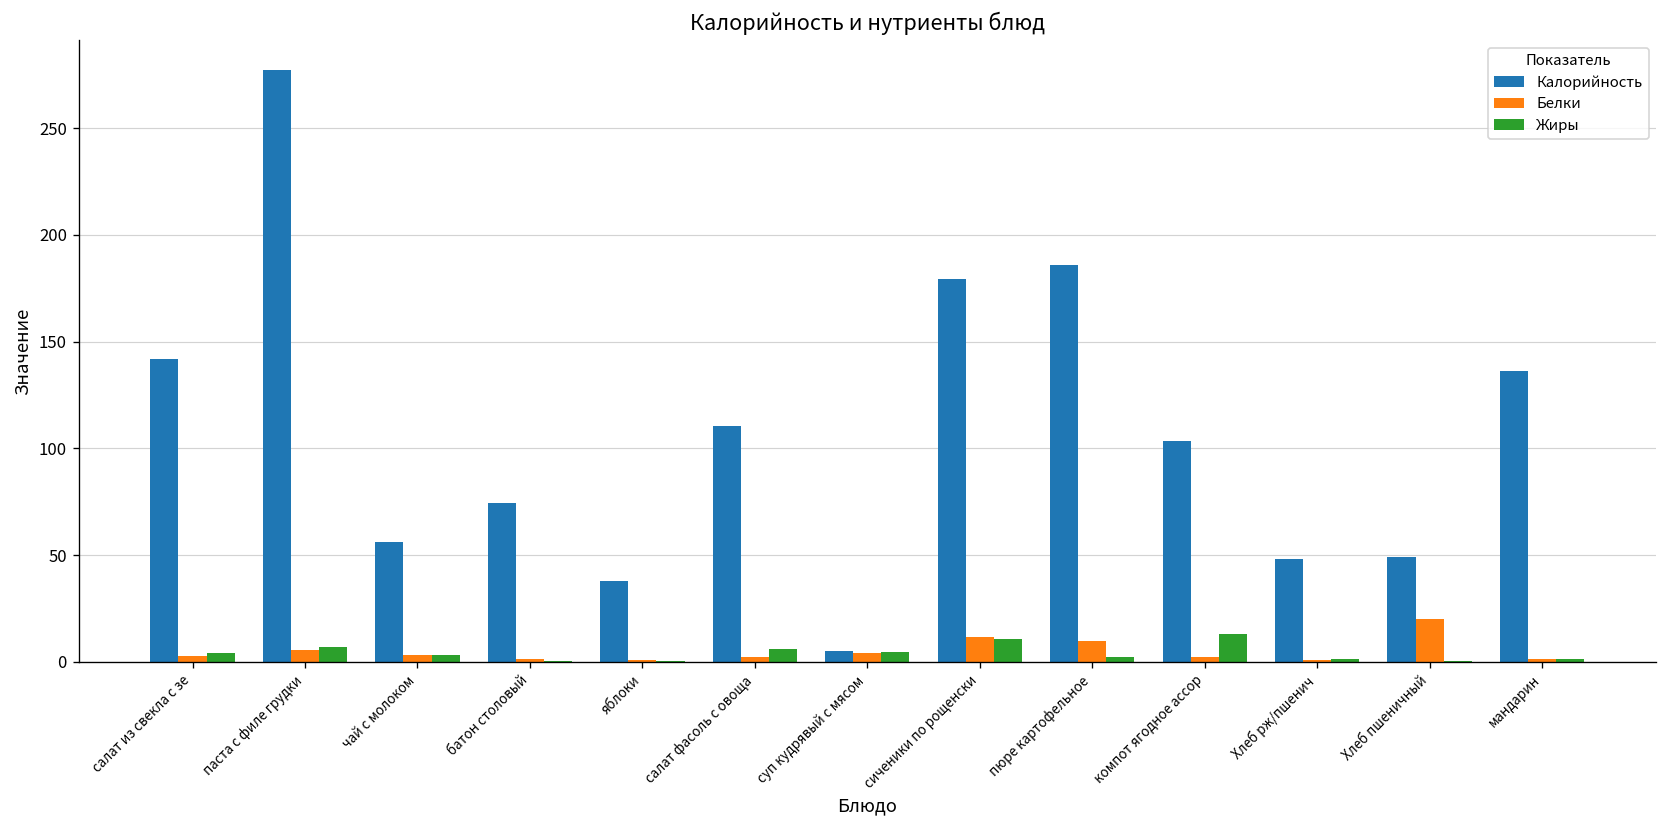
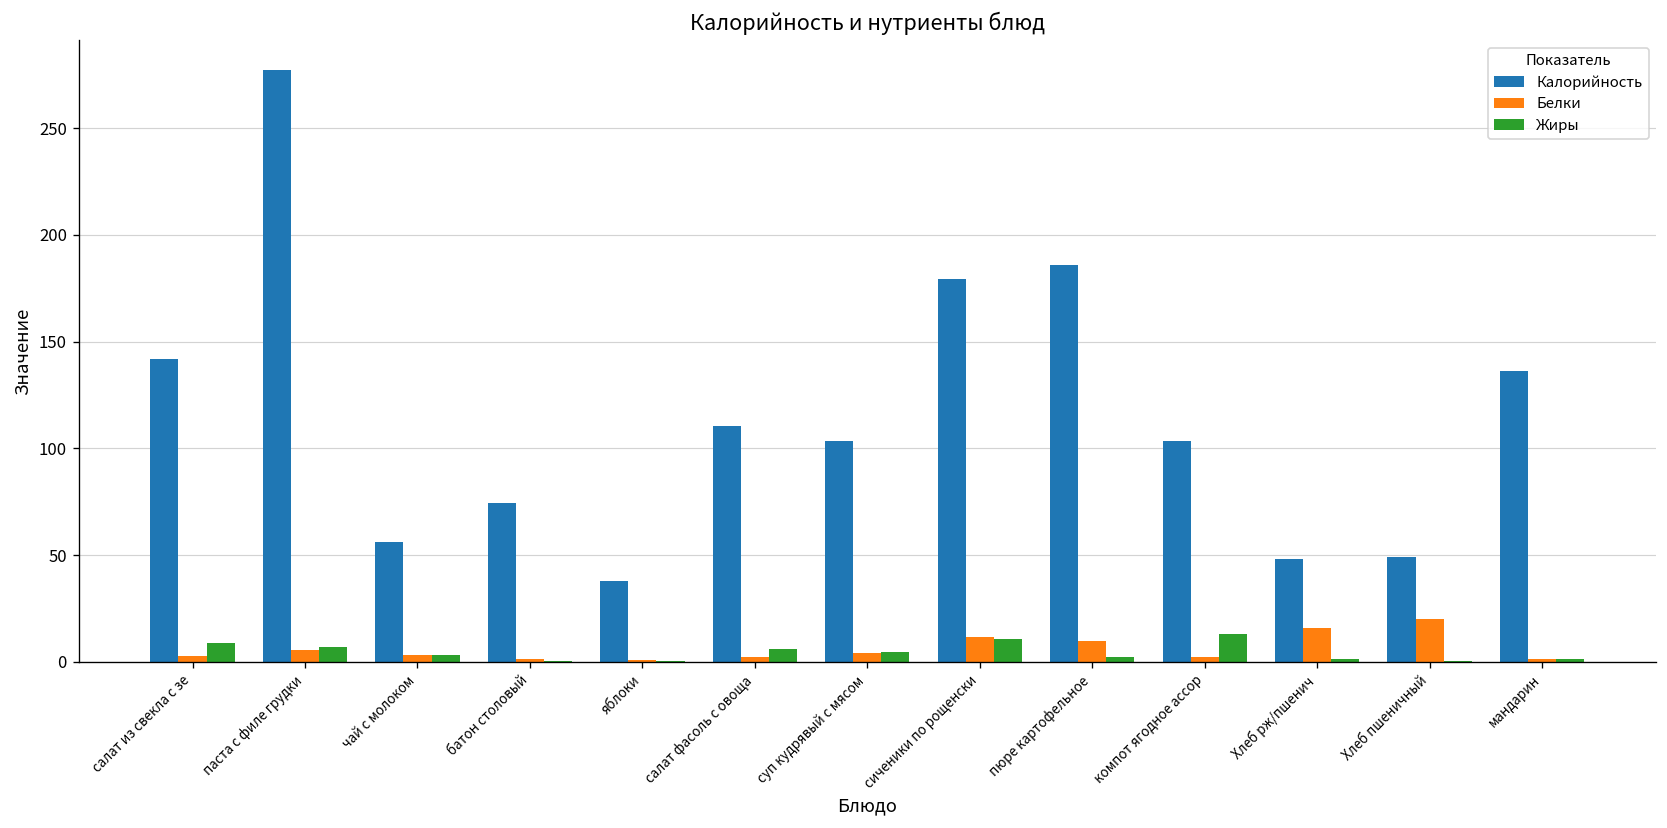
Жиры, салат из свекла с зе: 4 -> 9
Калорийность, суп кудрявый с мясом: 5 -> 104
Белки, Хлеб рж/пшенич: 1 -> 16
